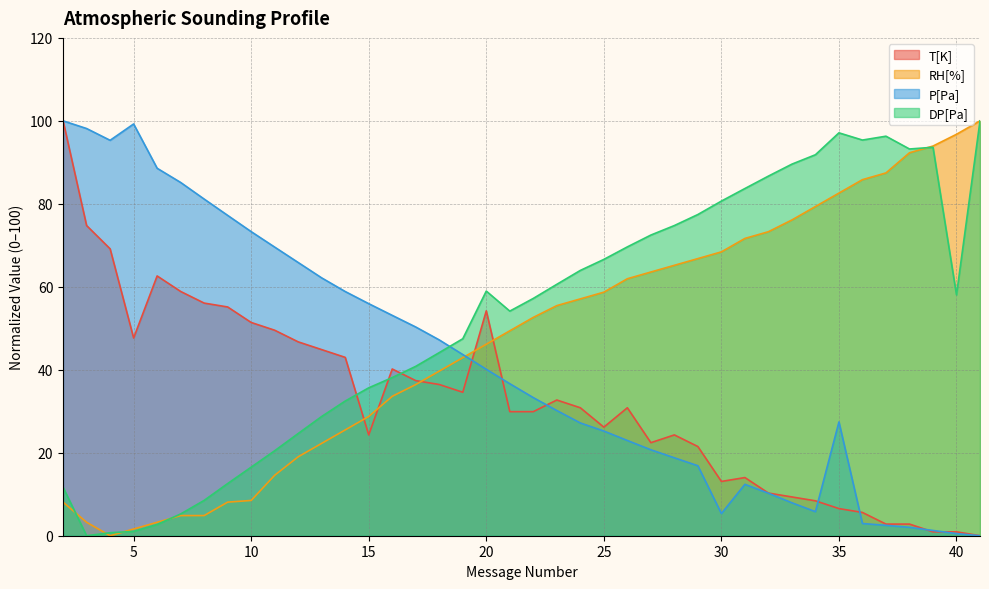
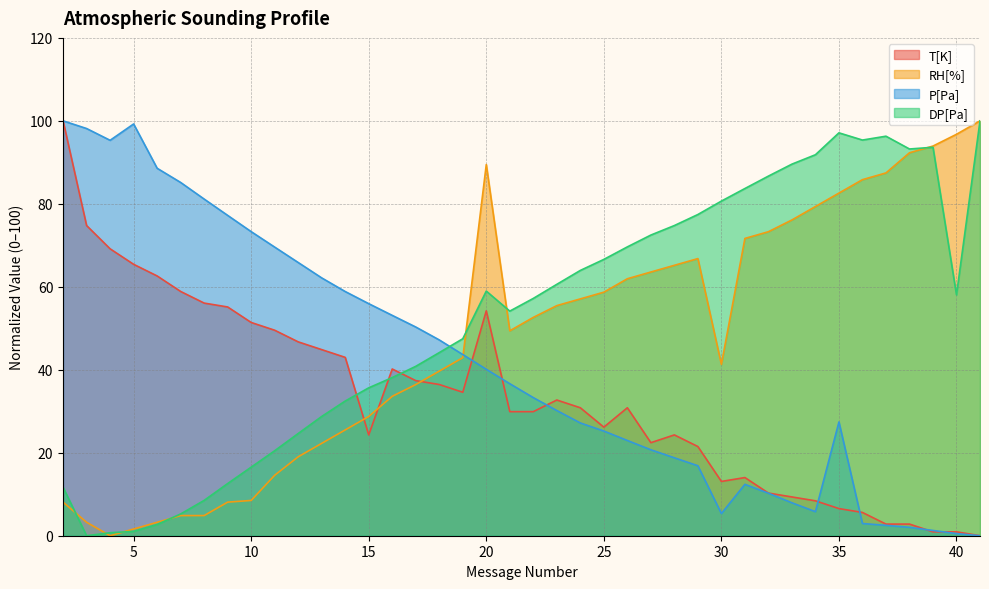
T[K], 5: 48 -> 65
RH[%], 20: 46 -> 89
RH[%], 30: 68 -> 41
